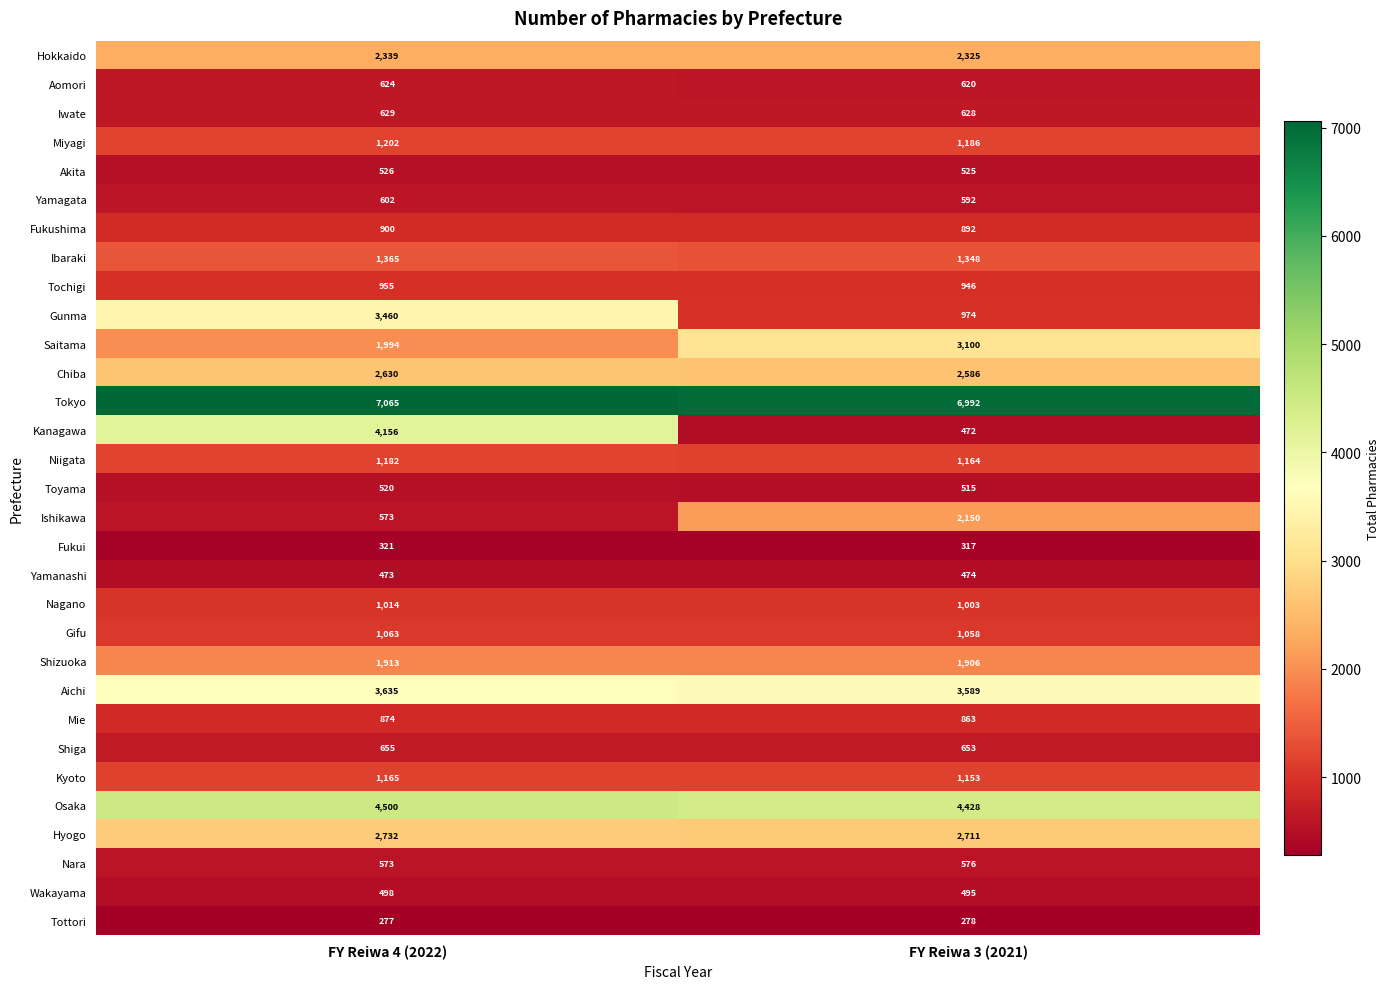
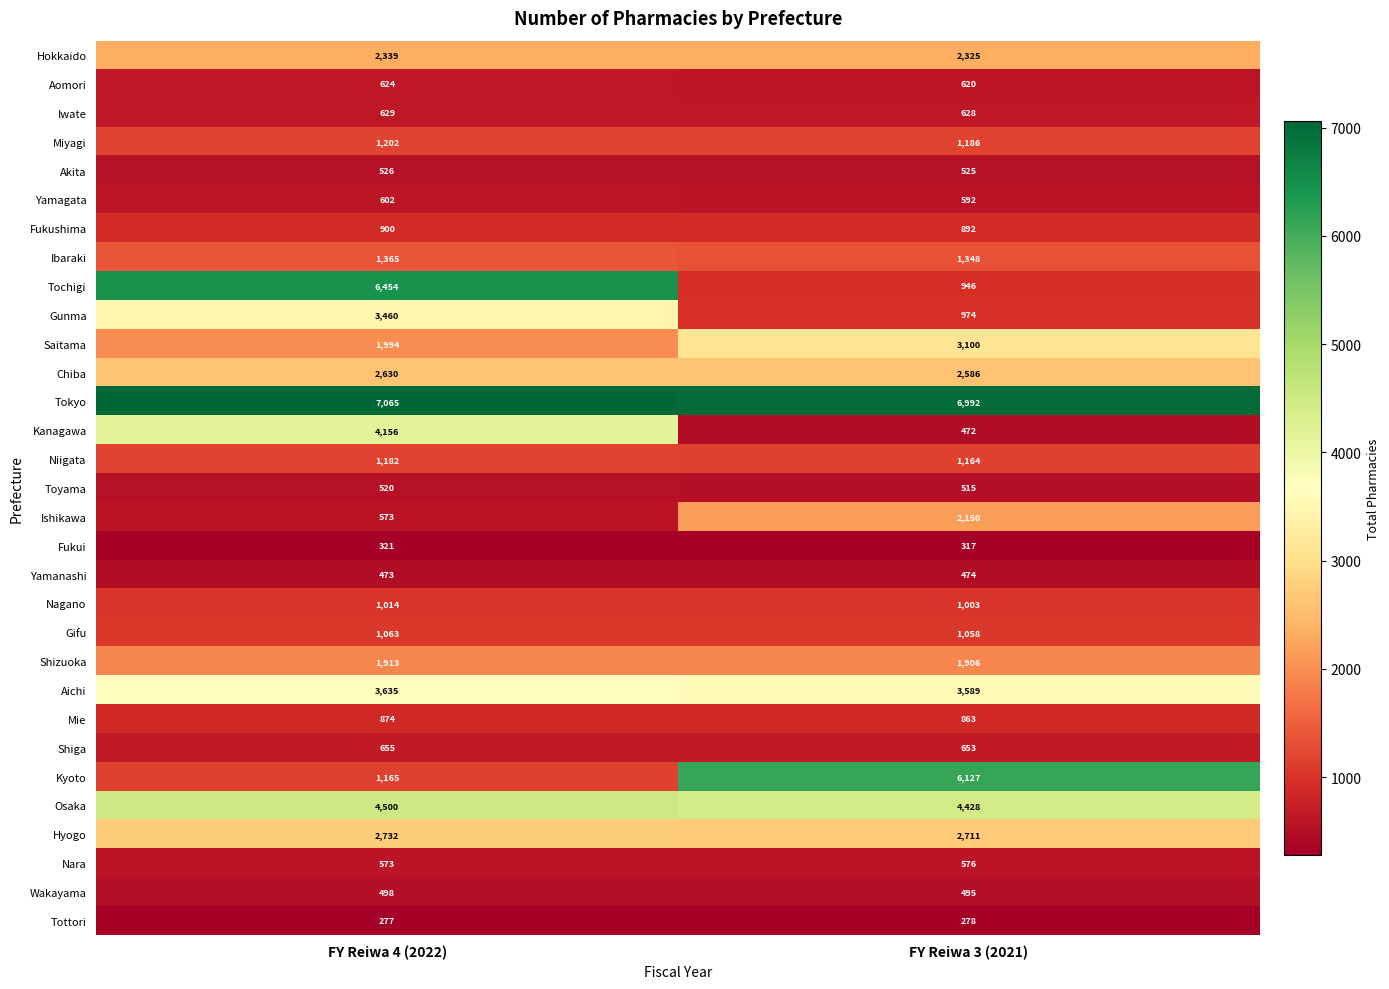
Tochigi, FY Reiwa 4 (2022): 955 -> 6,454
Kyoto, FY Reiwa 3 (2021): 1,153 -> 6,127
